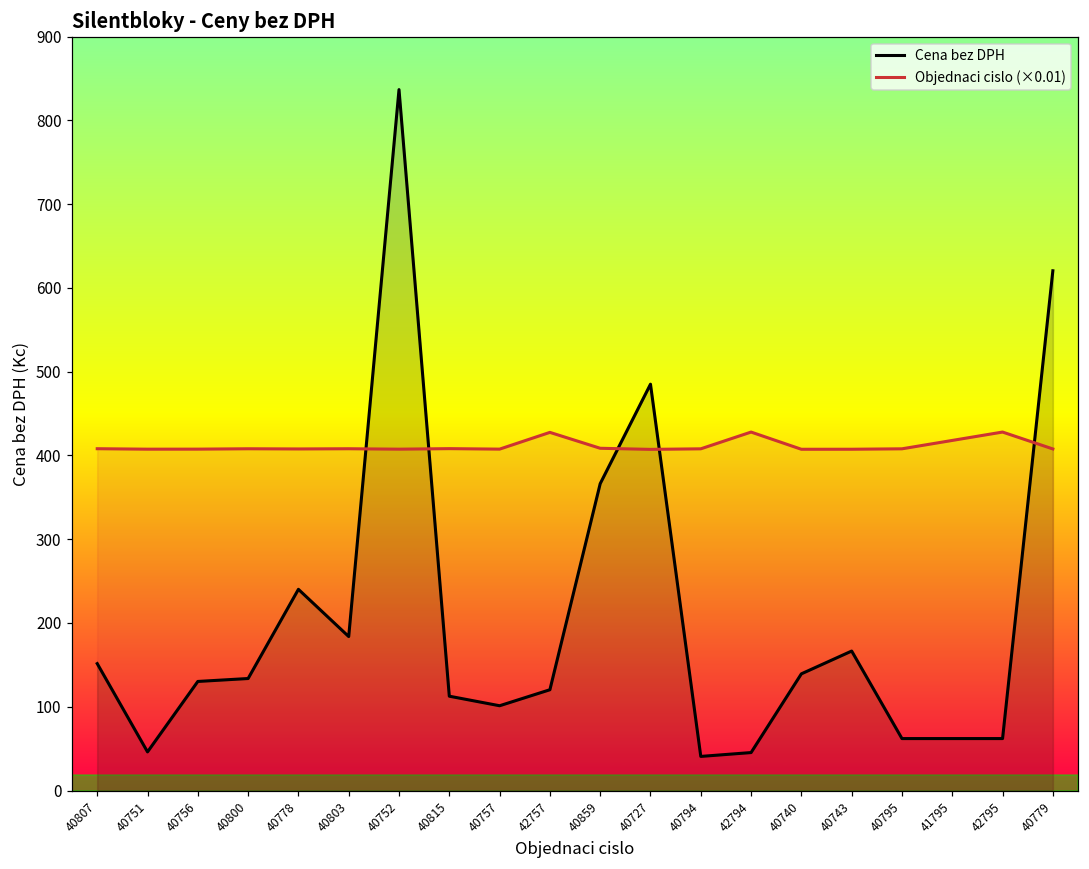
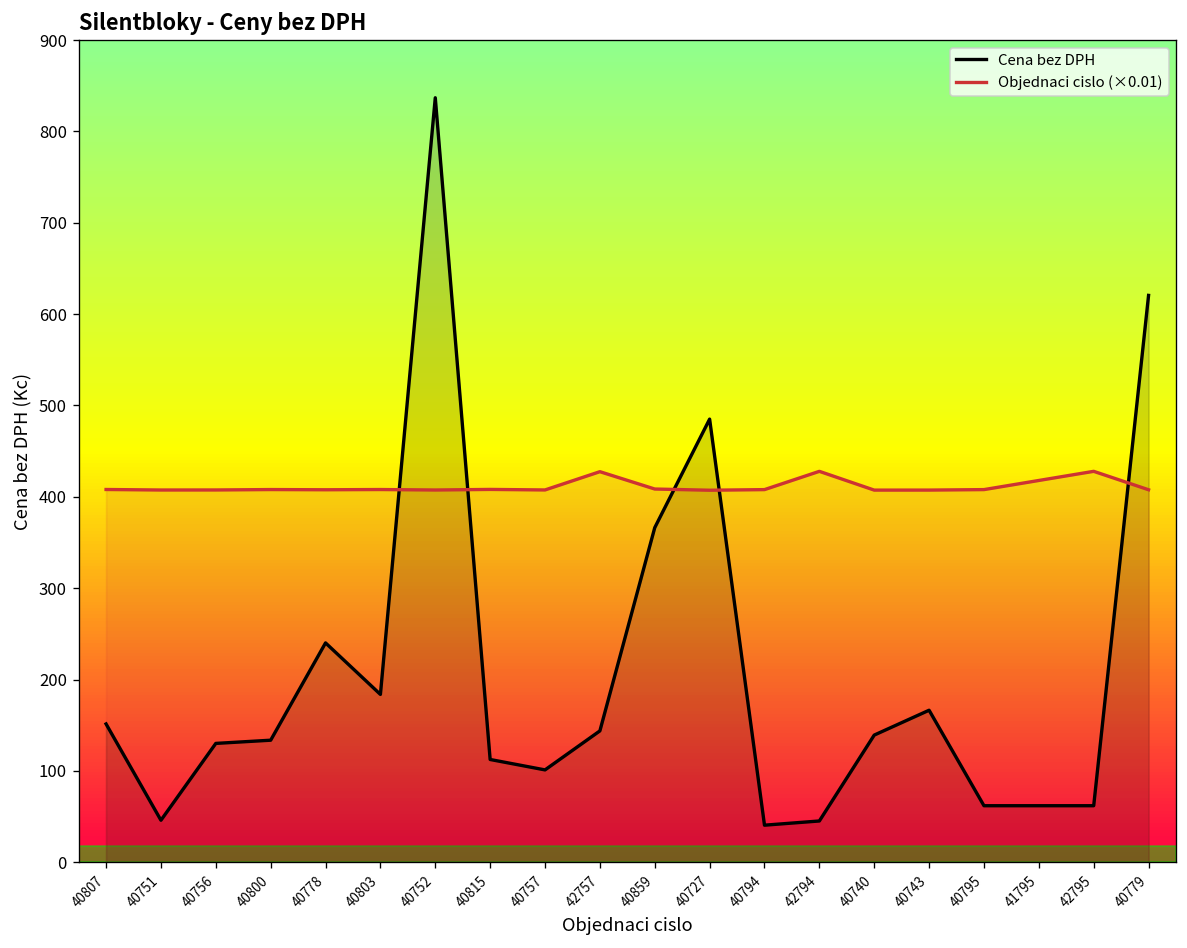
Cena bez DPH, 42757: 120 -> 140
